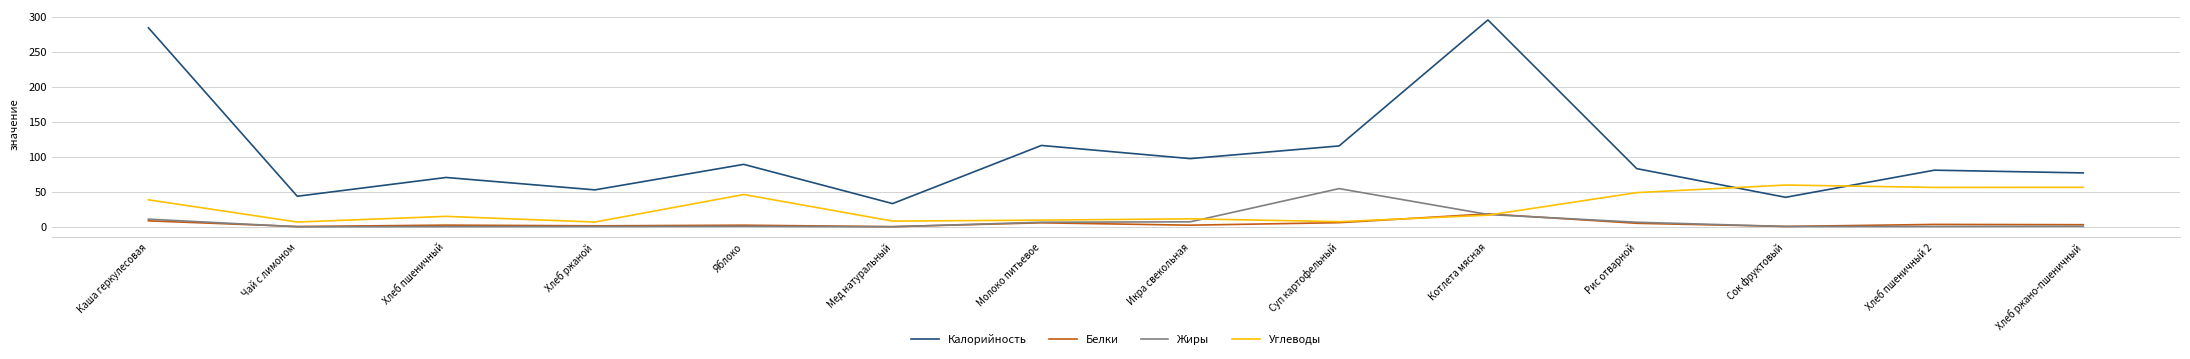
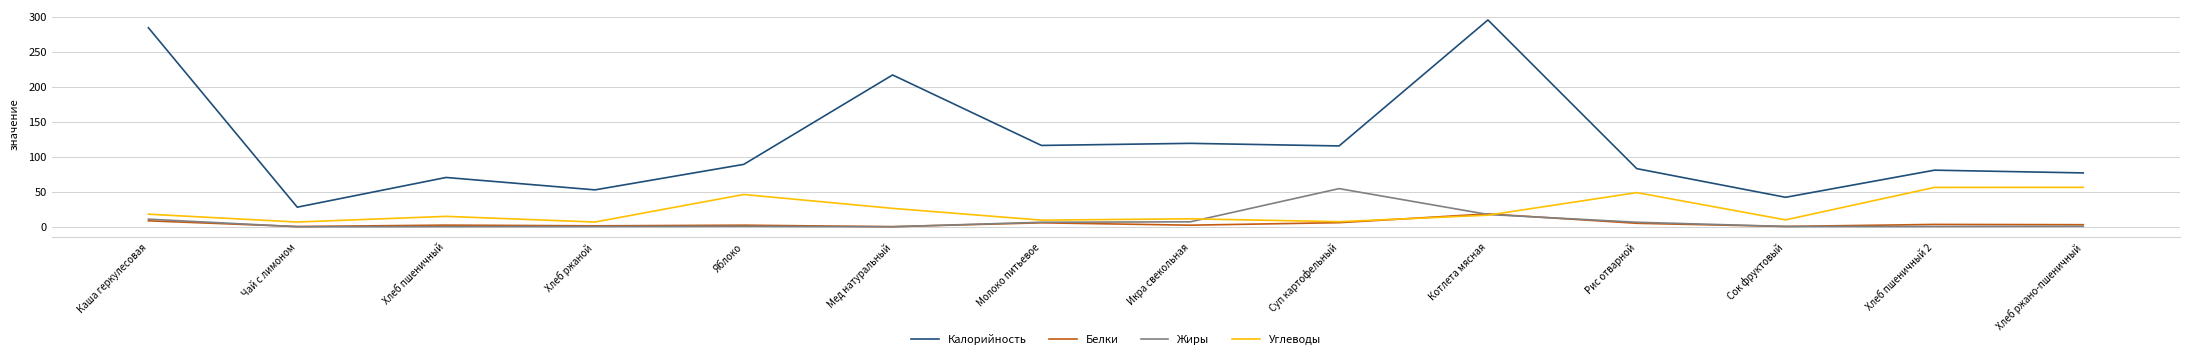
Углеводы, Каша геркулесовая: 40 -> 20
Калорийность, Чай с лимоном: 40 -> 30
Калорийность, Мед натуральный: 30 -> 220
Углеводы, Мед натуральный: 10 -> 30
Калорийность, Икра свекольная: 100 -> 120
Углеводы, Сок фруктовый: 60 -> 10
